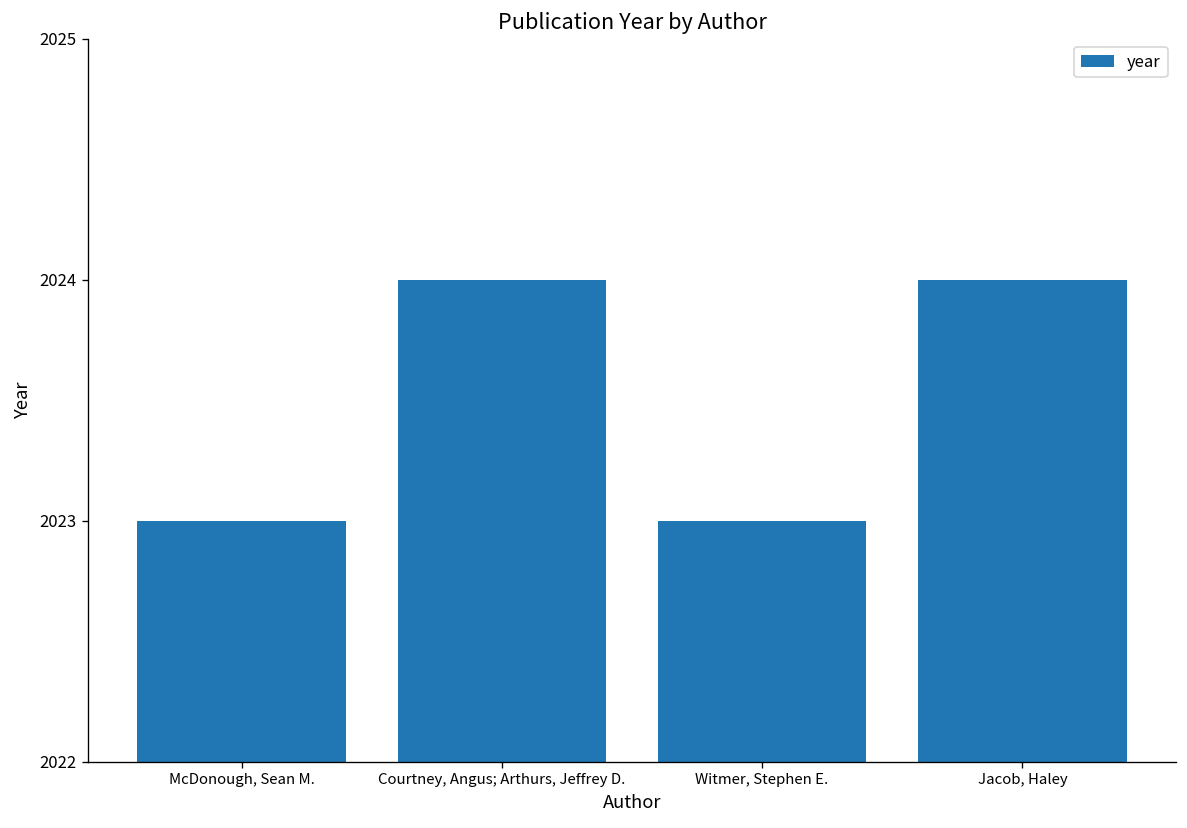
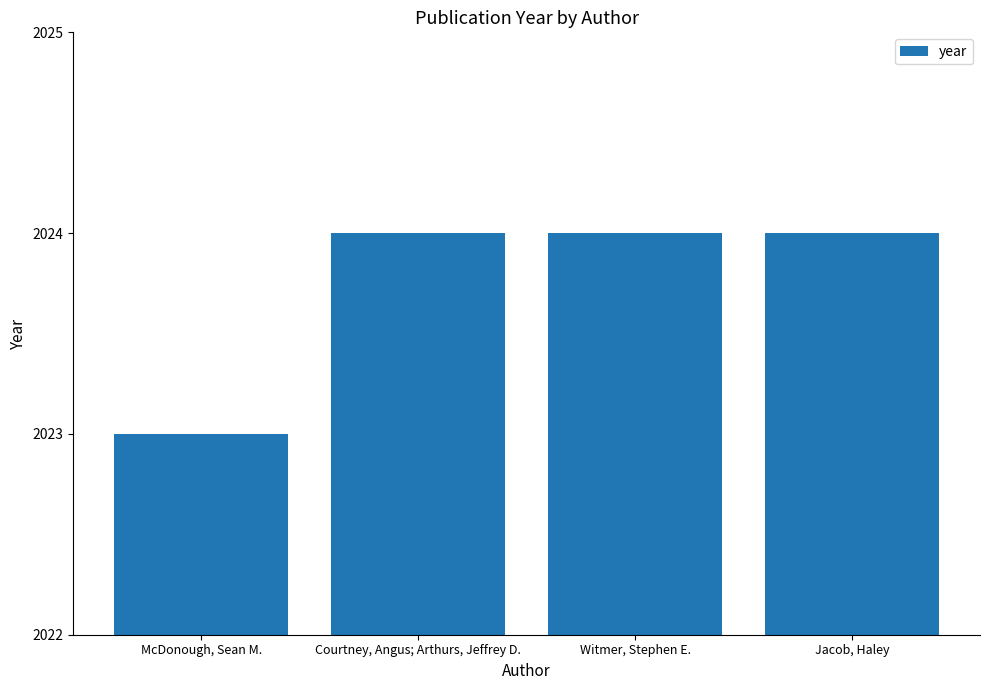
Witmer, Stephen E.: 2023 -> 2024
